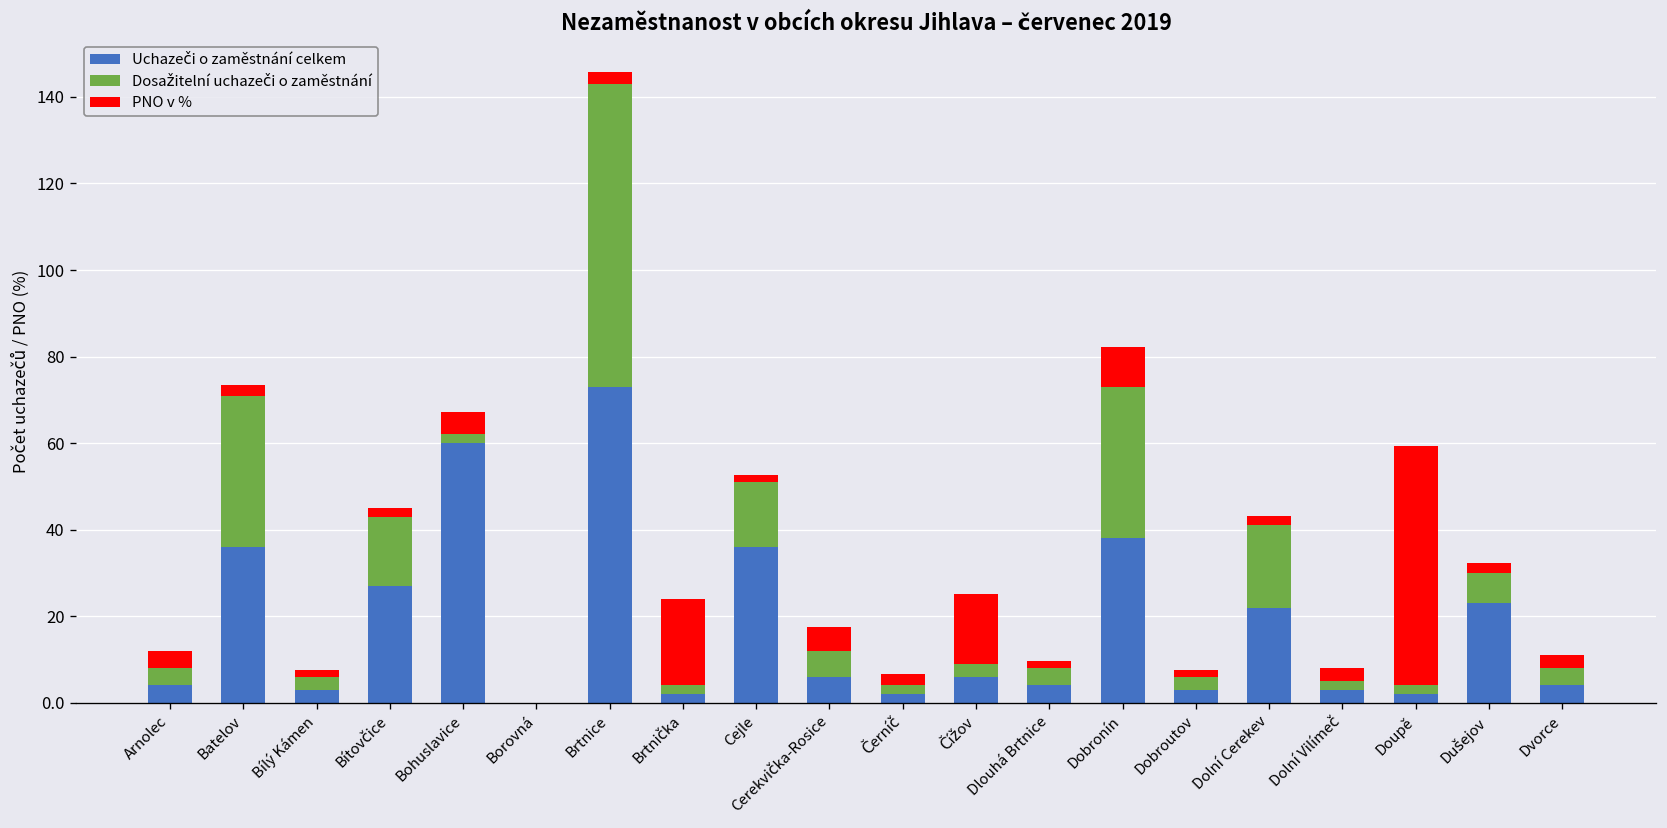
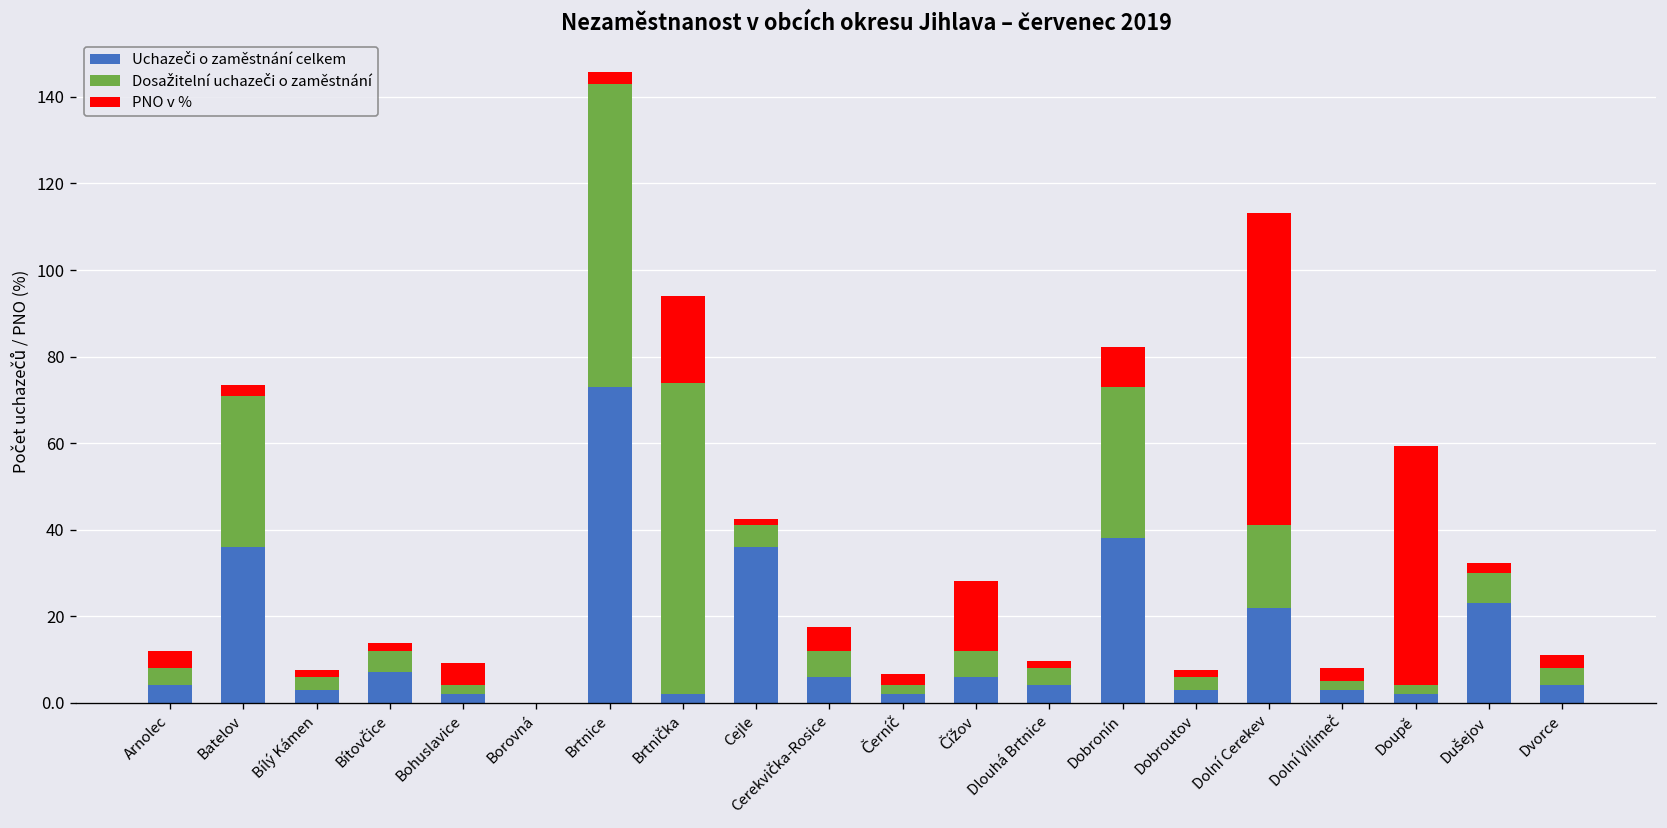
Uchazeči o zaměstnání celkem, Bítovčice: 27 -> 7
Dosažitelní uchazeči o zaměstnání, Bítovčice: 16 -> 5
Uchazeči o zaměstnání celkem, Bohuslavice: 60 -> 2
Dosažitelní uchazeči o zaměstnání, Brtnička: 2 -> 72
Dosažitelní uchazeči o zaměstnání, Cejle: 15 -> 5
Dosažitelní uchazeči o zaměstnání, Čížov: 3 -> 6
PNO v %, Dolní Cerekev: 2 -> 72
